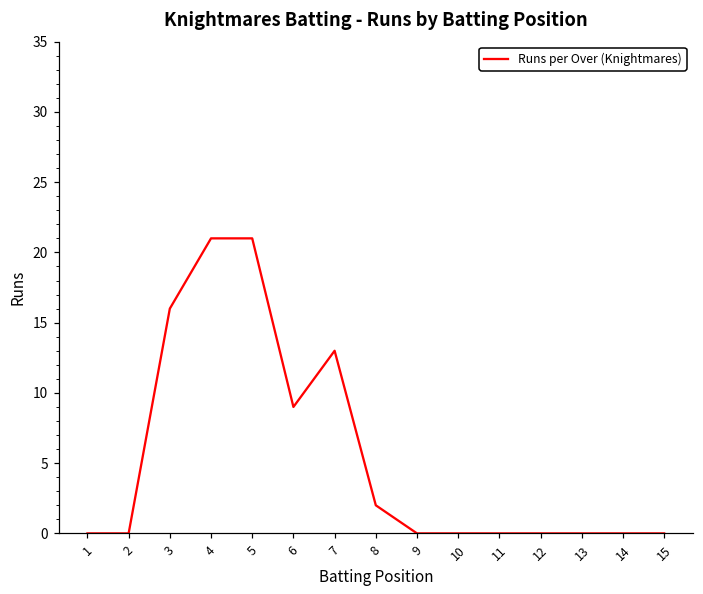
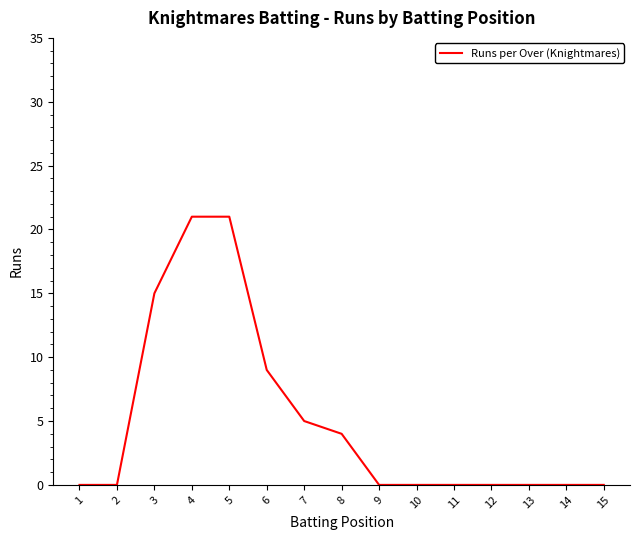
3: 16 -> 15
7: 13 -> 5
8: 2 -> 4
